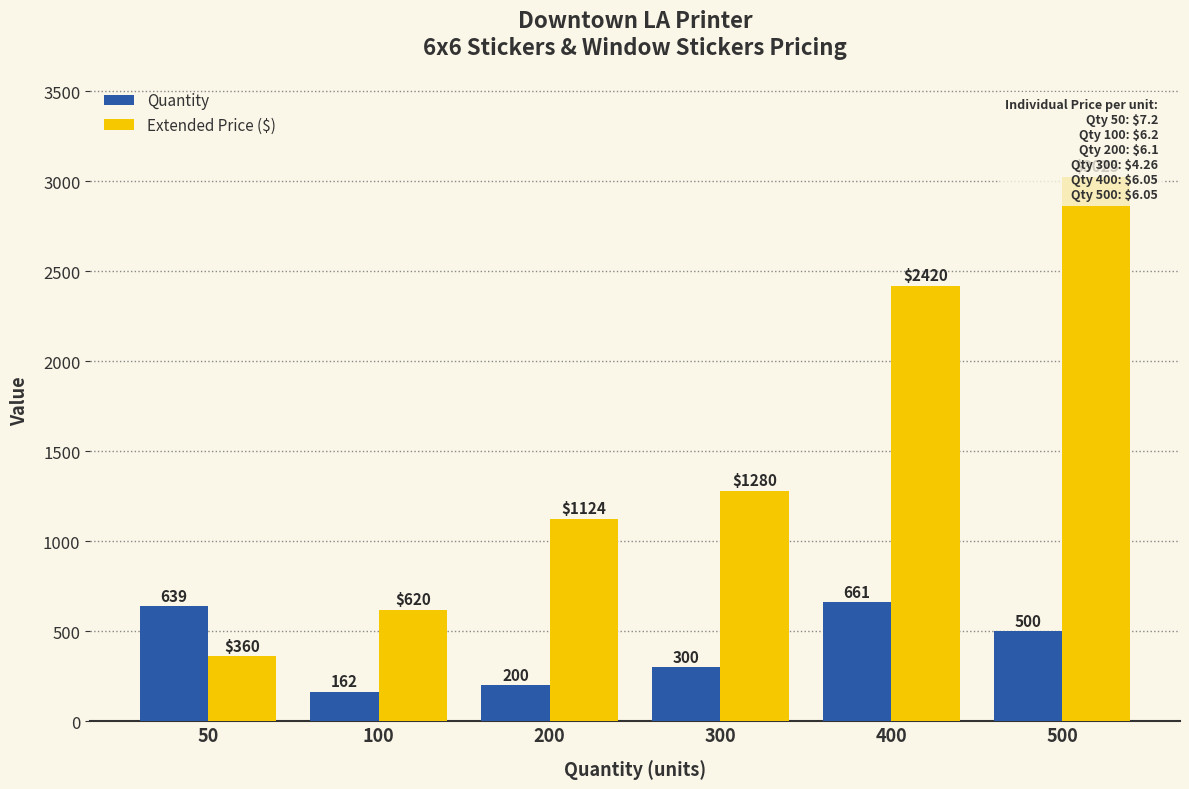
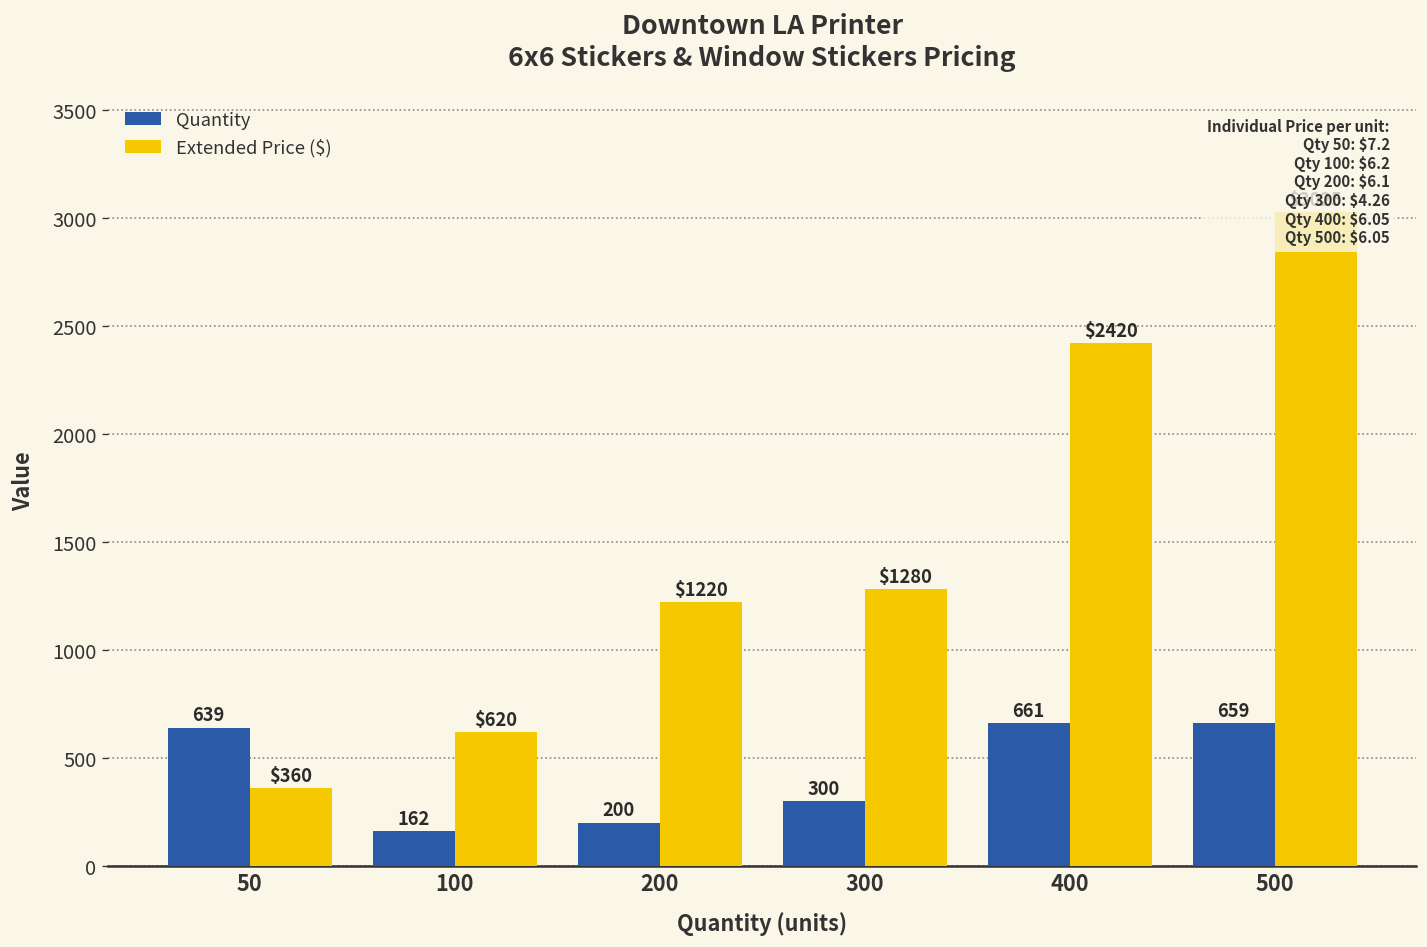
Extended Price ($), 200: $1124 -> $1220
Quantity, 500: 500 -> 659
